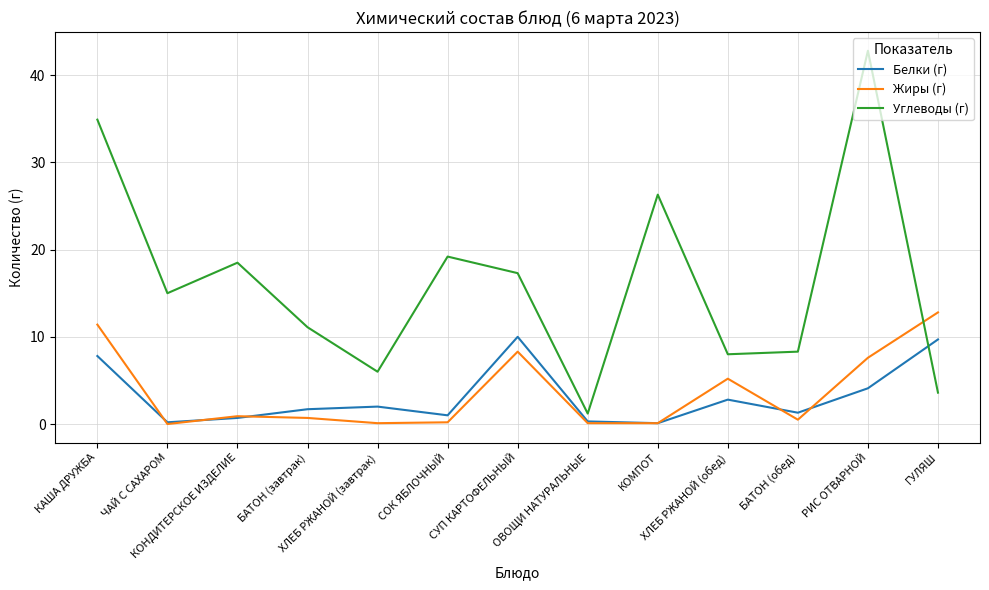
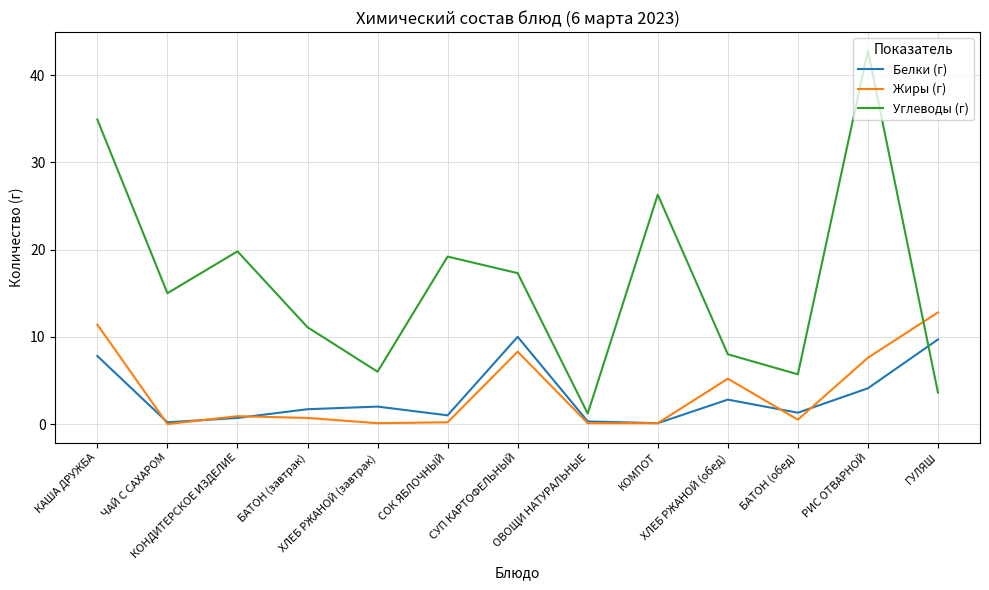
Углеводы (г), КОНДИТЕРСКОЕ ИЗДЕЛИЕ: 19 -> 20
Углеводы (г), БАТОН (обед): 8 -> 6
